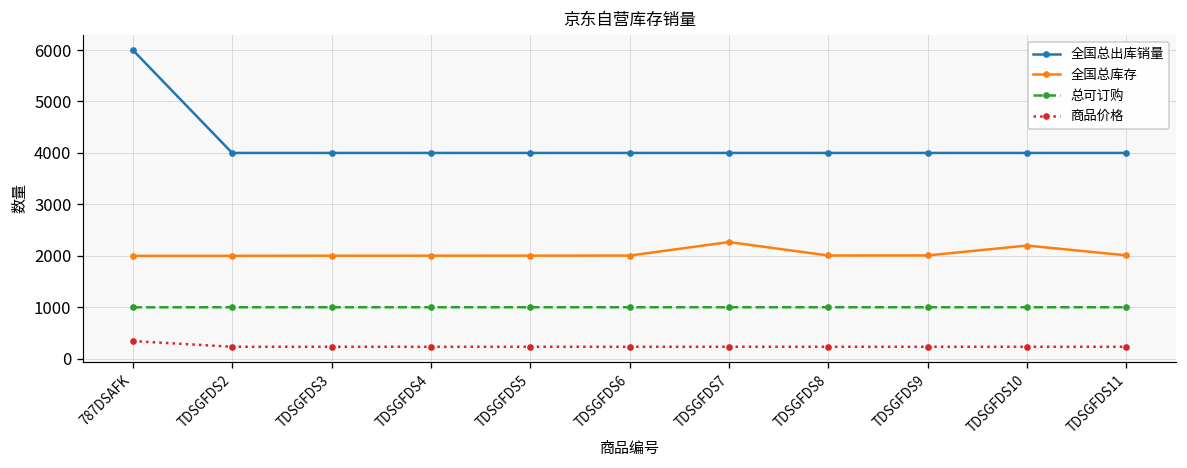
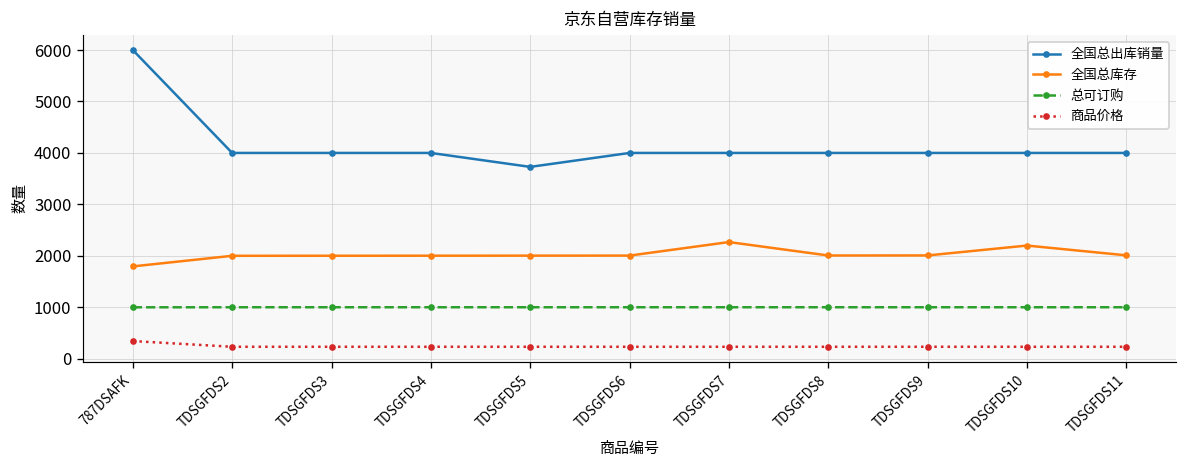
全国总库存, 787DSAFK: 2000 -> 1800
全国总出库销量, TDSGFDS5: 4000 -> 3700
